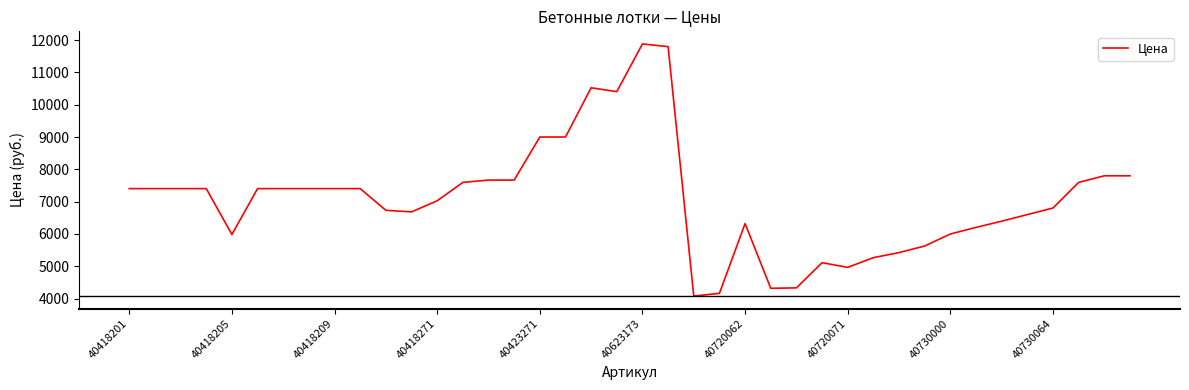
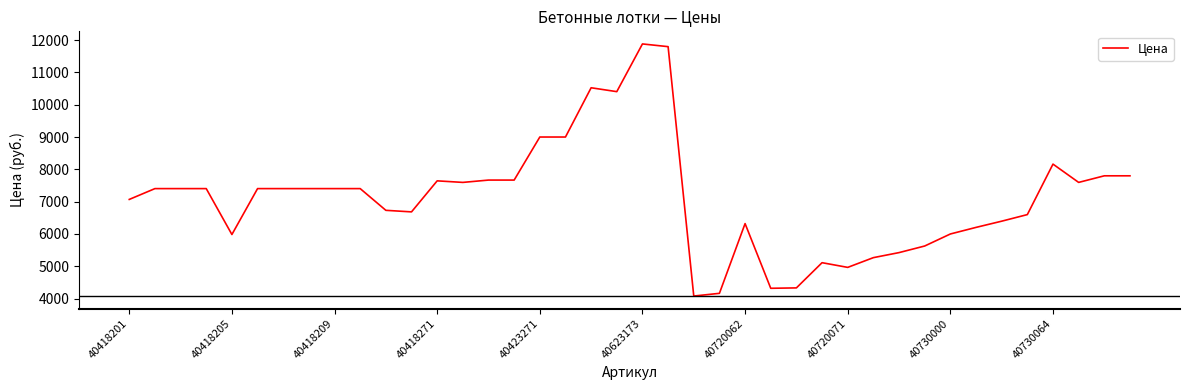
40418201: 7400 -> 7100
40418271: 7000 -> 7600
40730064: 6800 -> 8200
